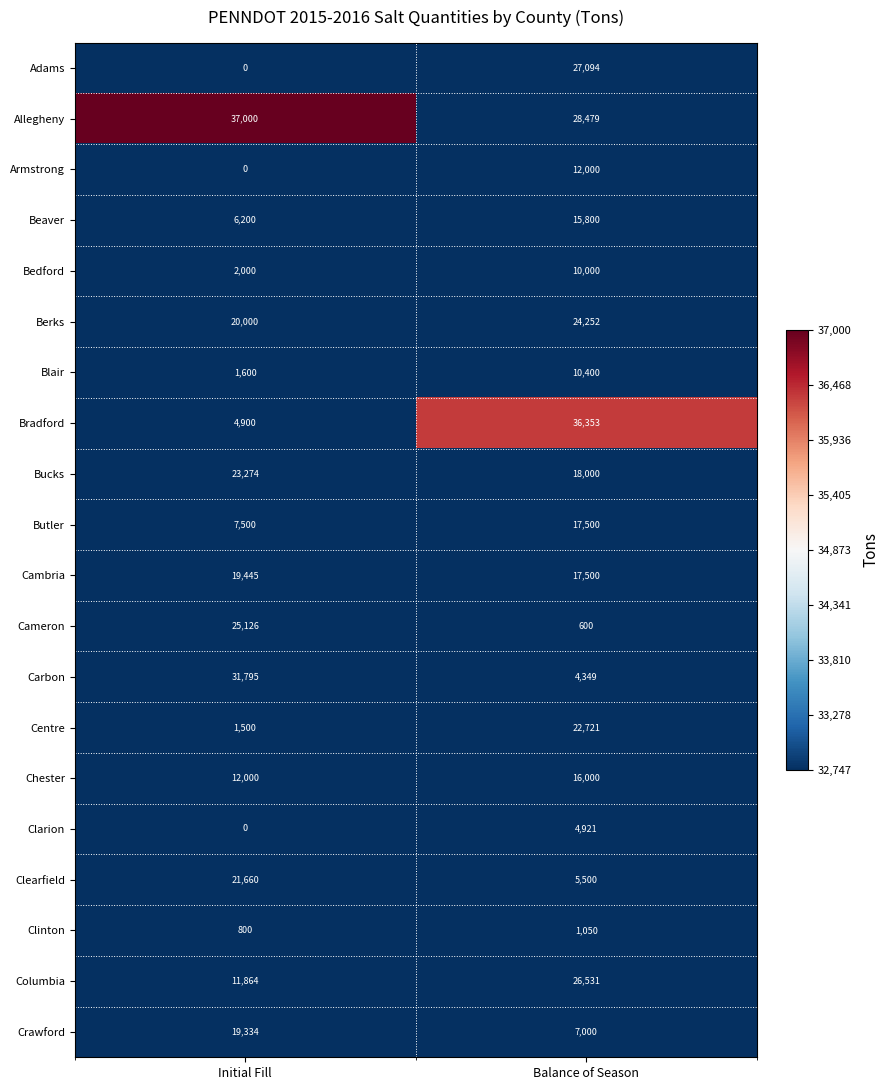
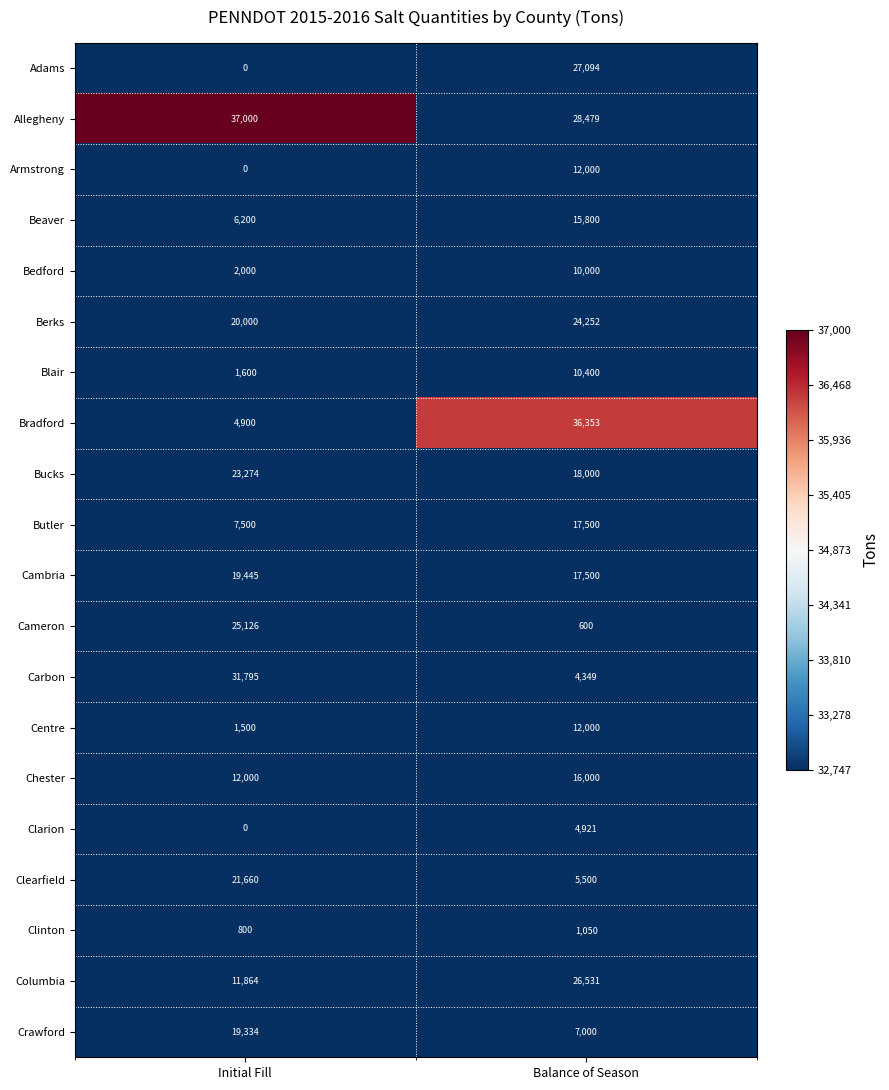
Centre, Balance of Season: 22,721 -> 12,000
